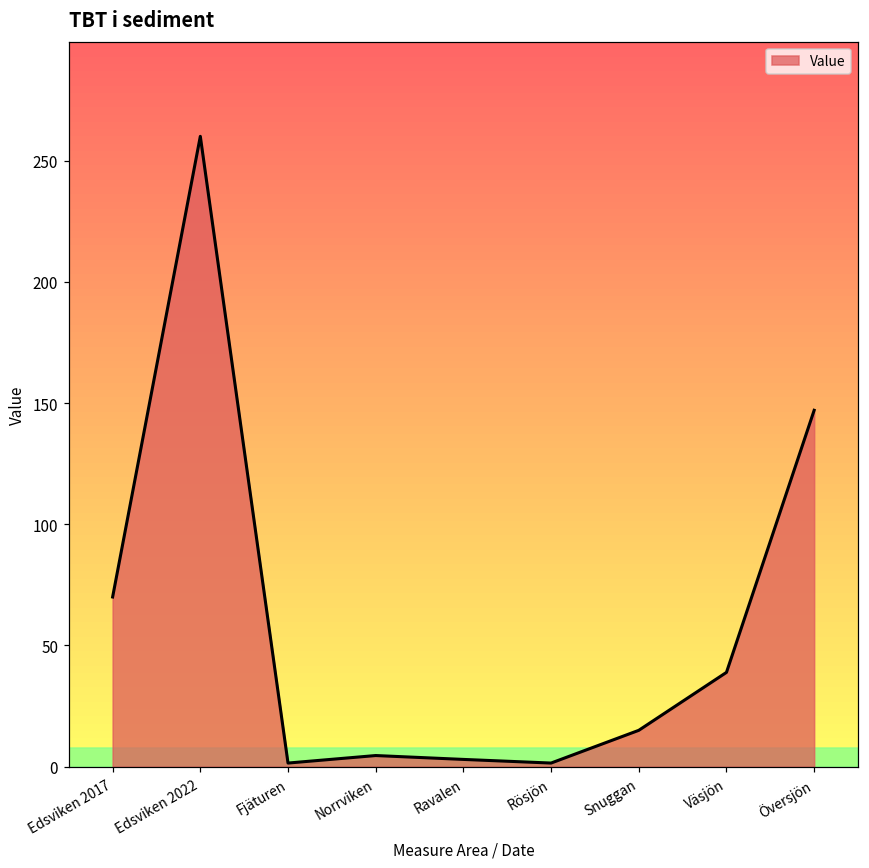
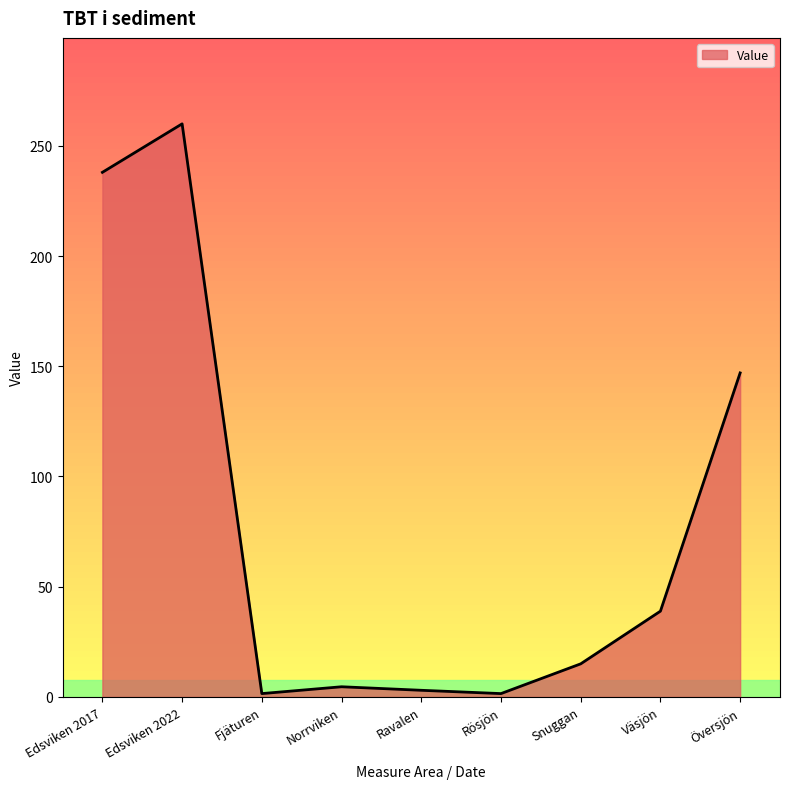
Edsviken 2017: 70 -> 238
